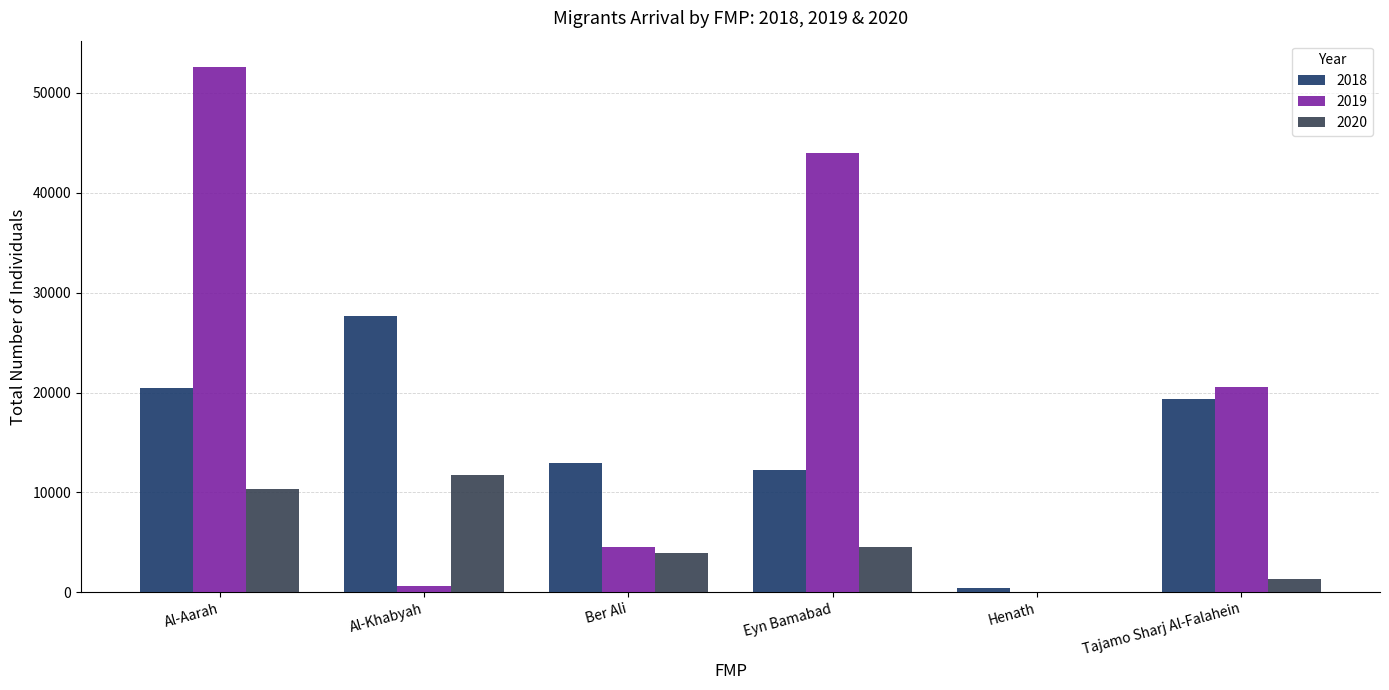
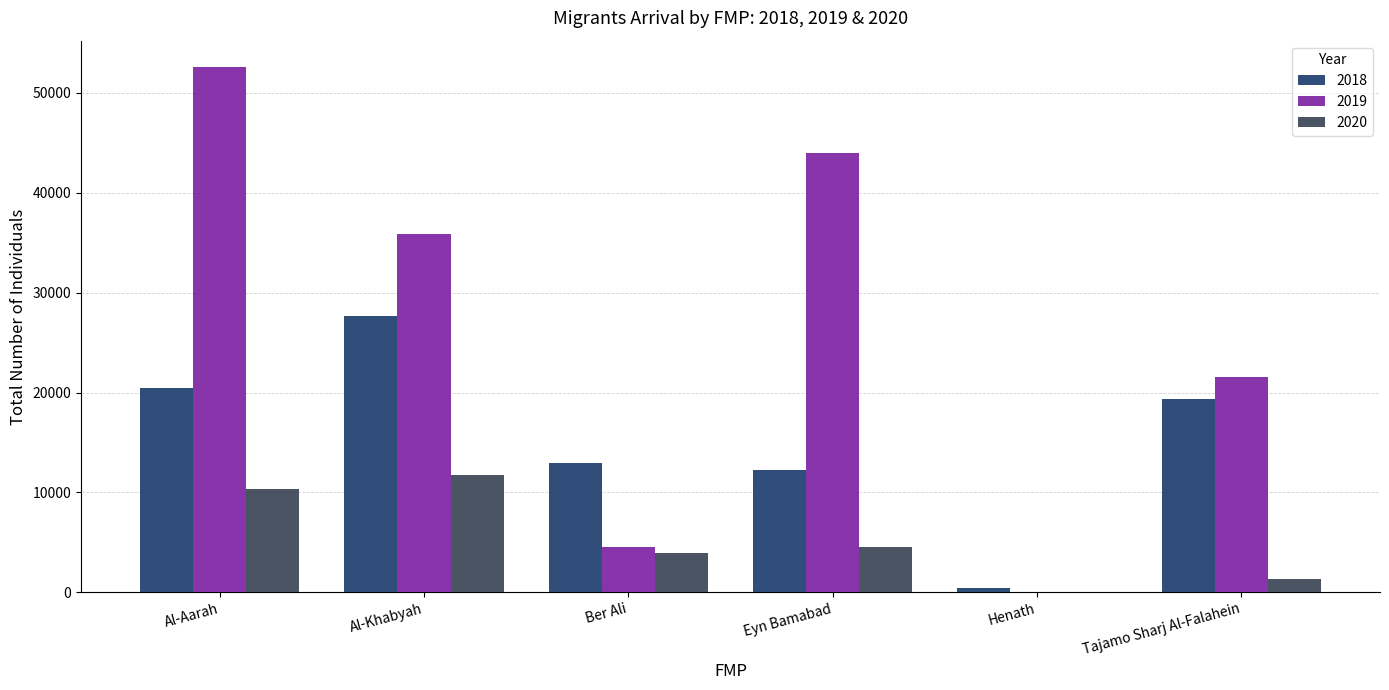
2019, Al-Khabyah: 1000 -> 36000
2019, Tajamo Sharj Al-Falahein: 21000 -> 22000
